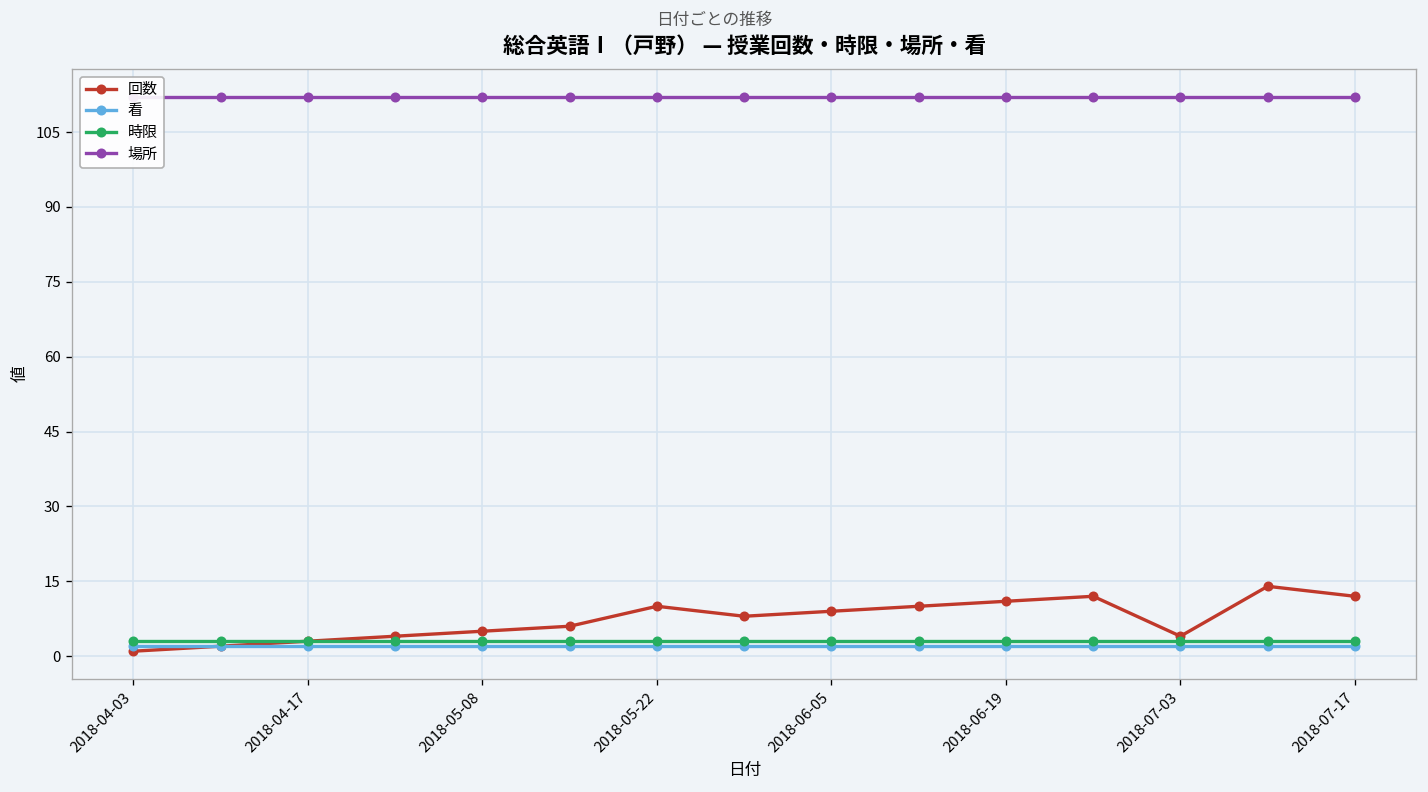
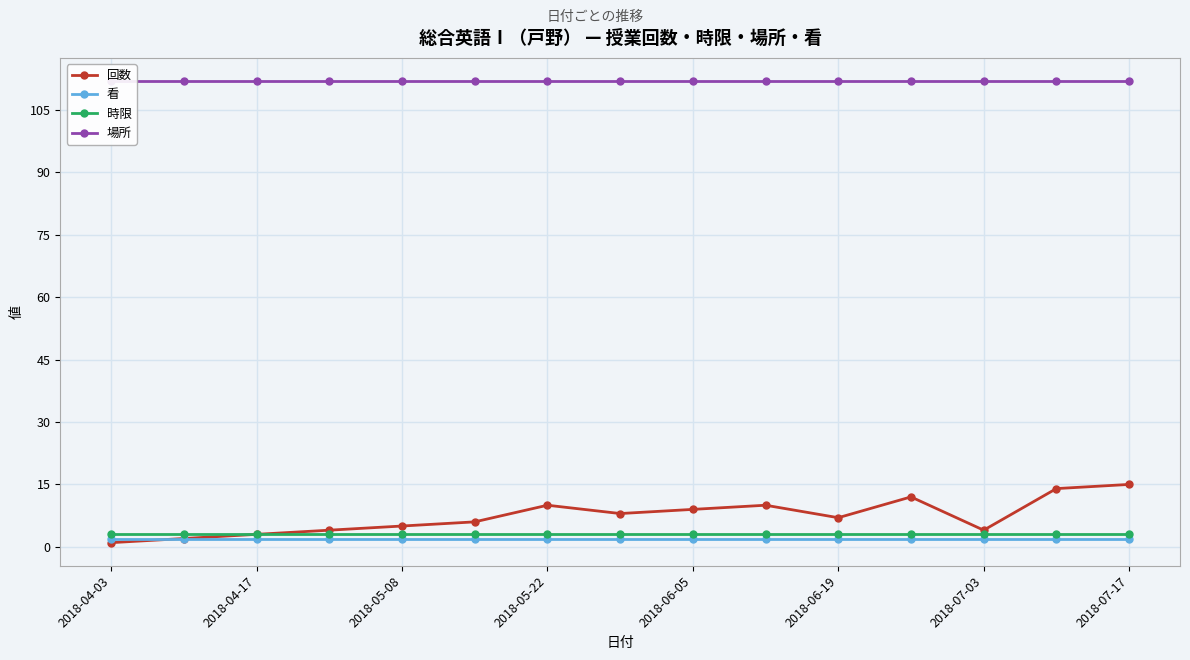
回数, 2018-06-19: 11 -> 7
回数, 2018-07-17: 12 -> 15
